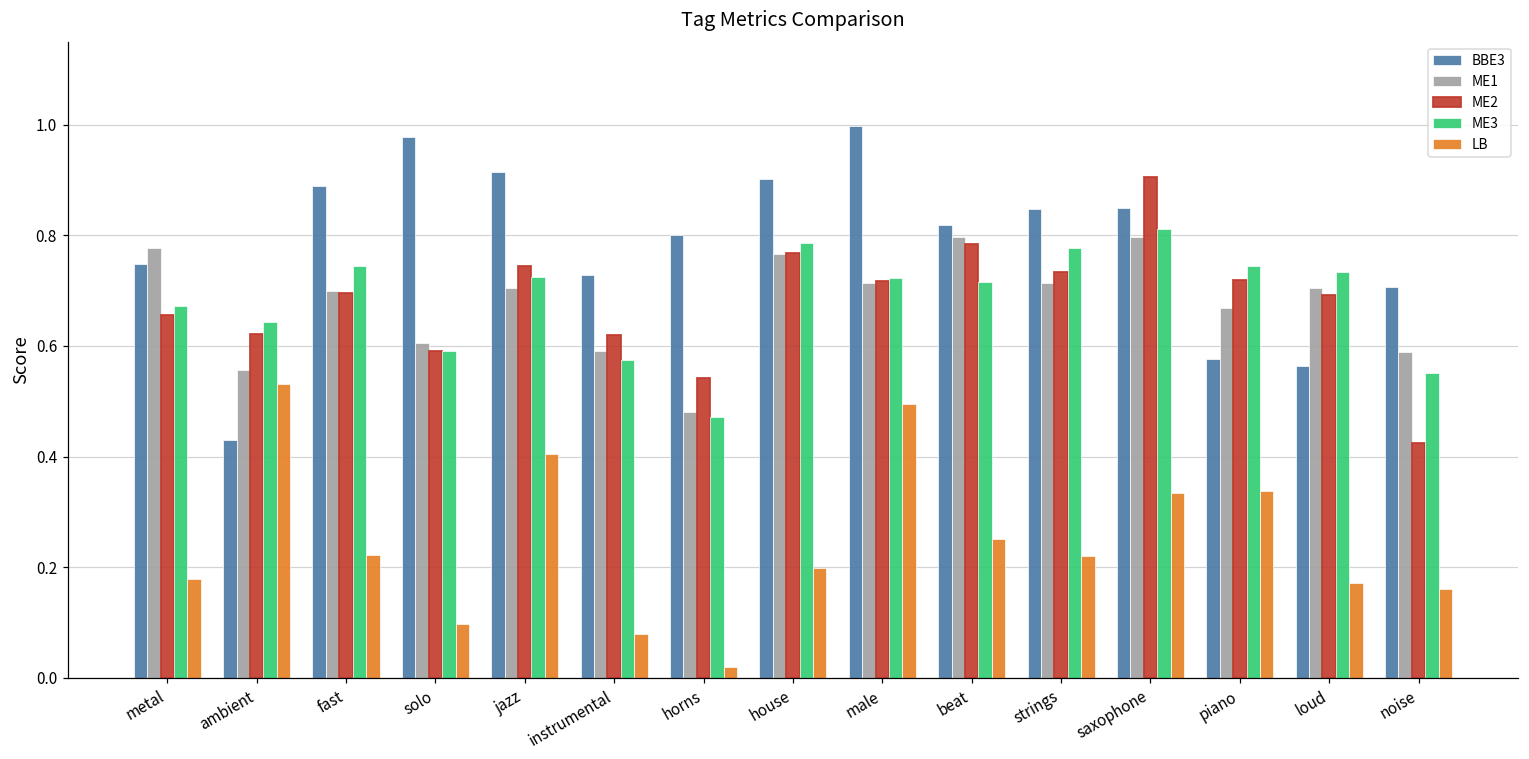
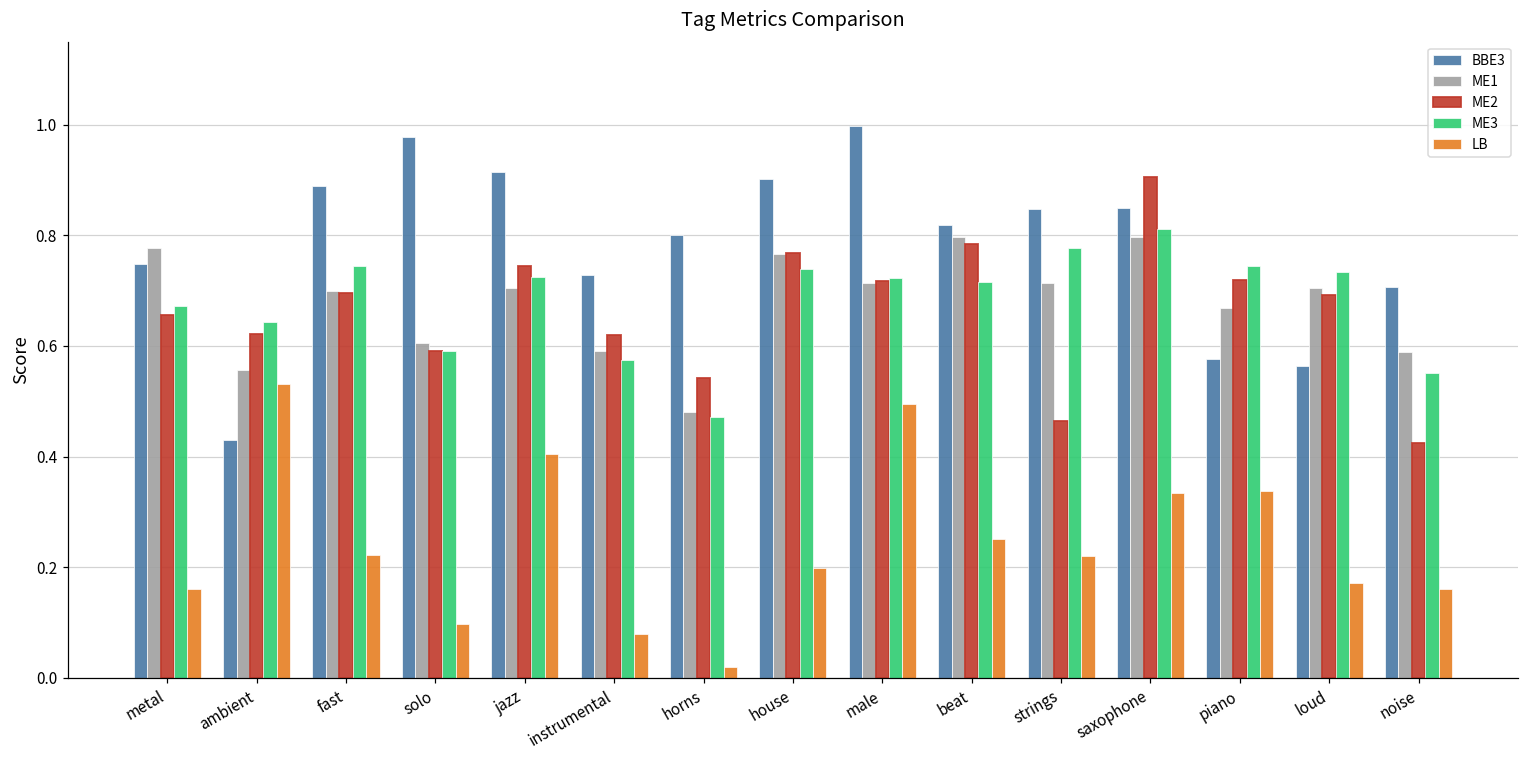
LB, metal: 0.18 -> 0.16
ME3, house: 0.79 -> 0.74
ME2, strings: 0.73 -> 0.46
